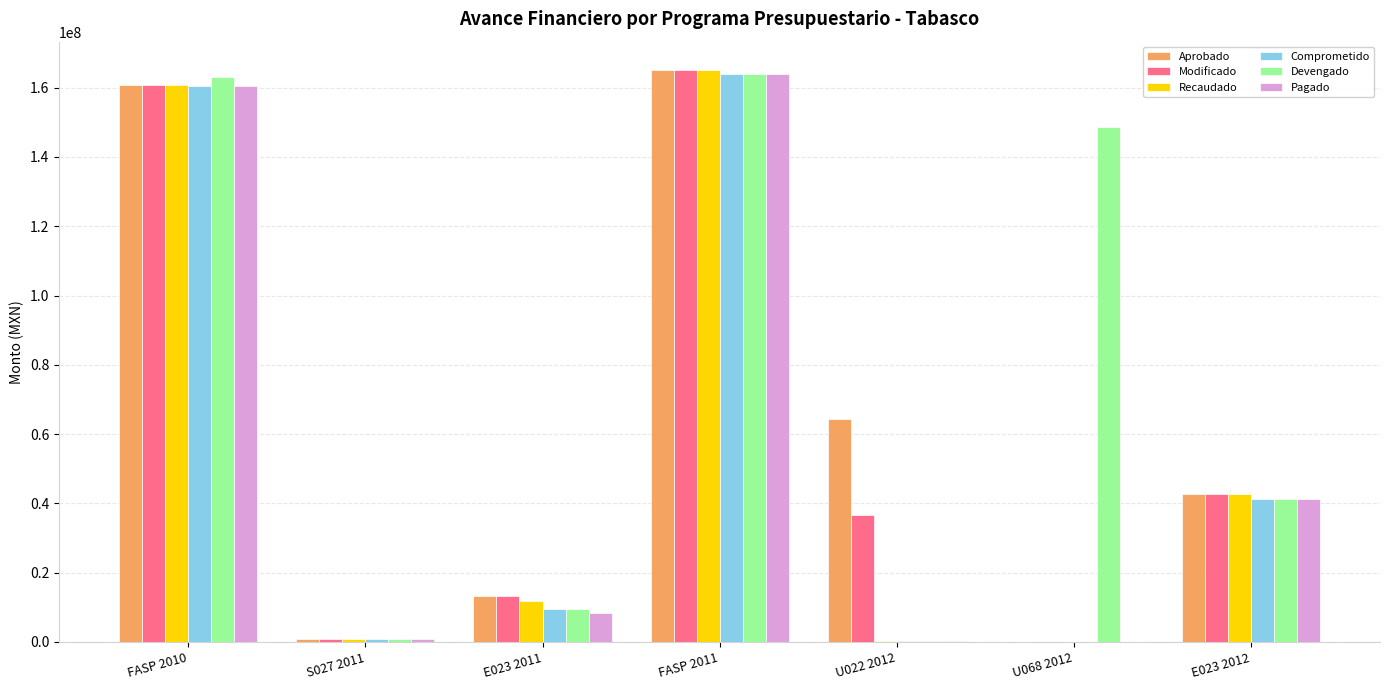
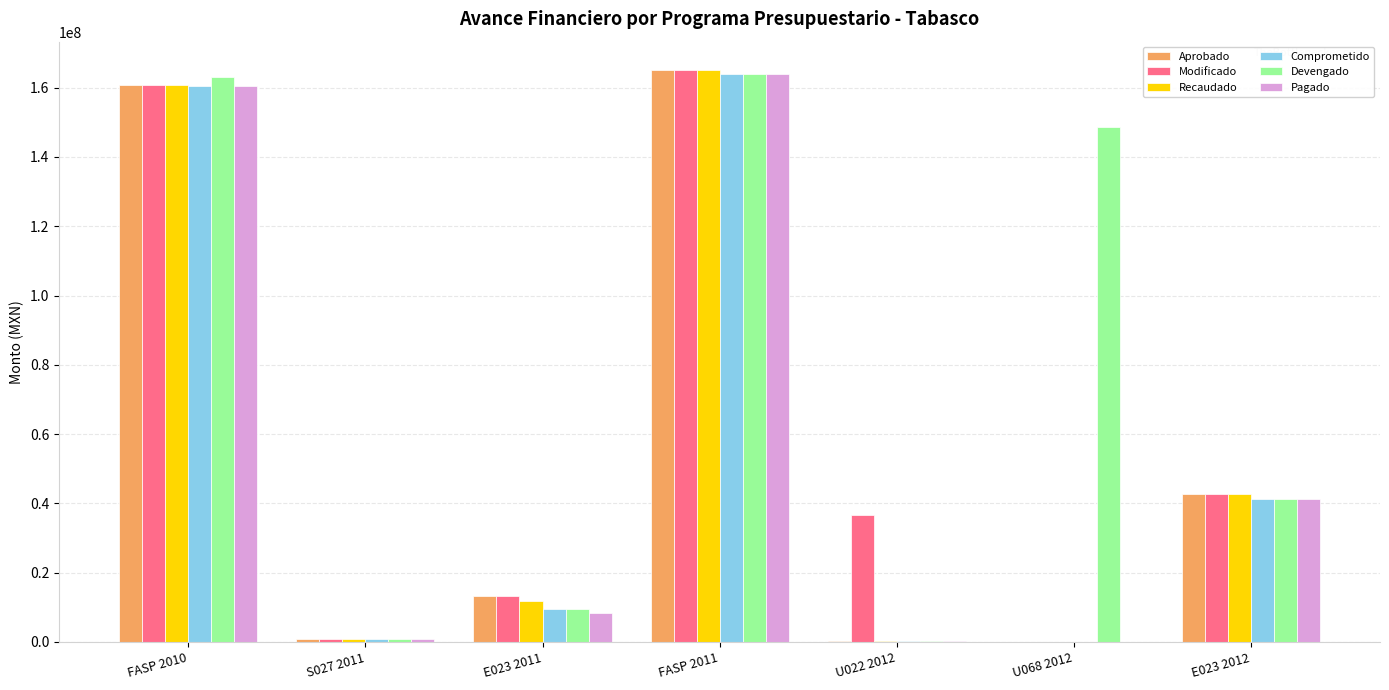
Aprobado, U022 2012: 64000000 -> 0
